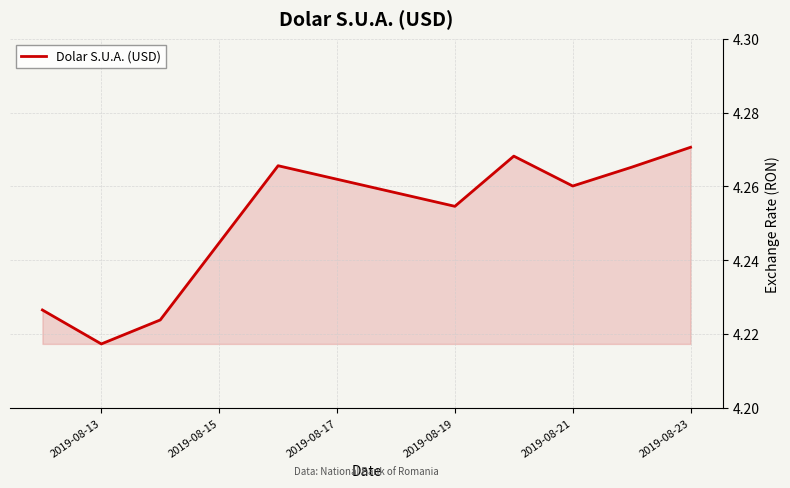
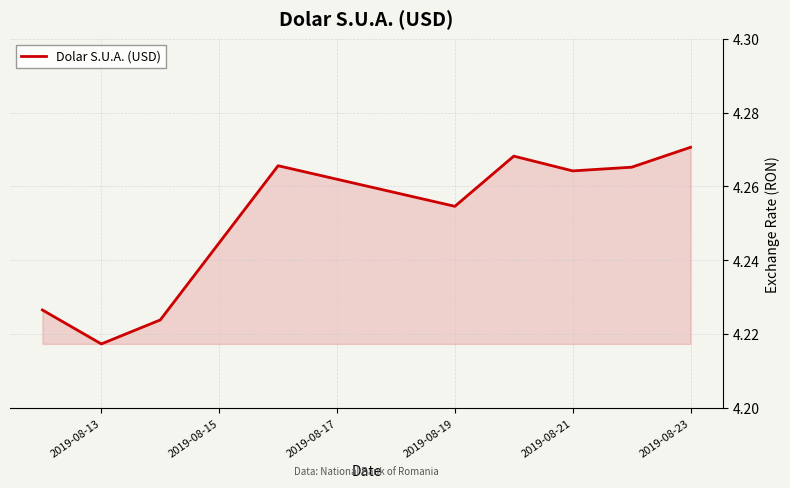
2019-08-21: 4.260 -> 4.264
